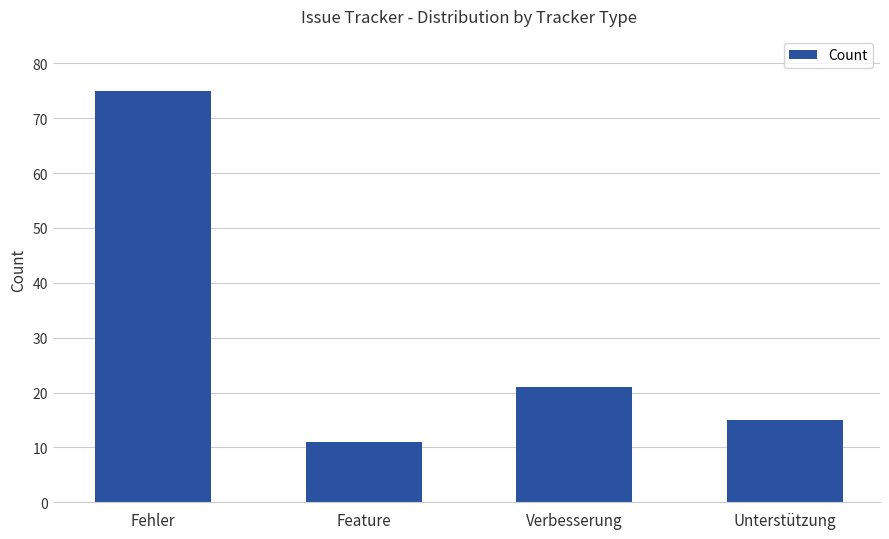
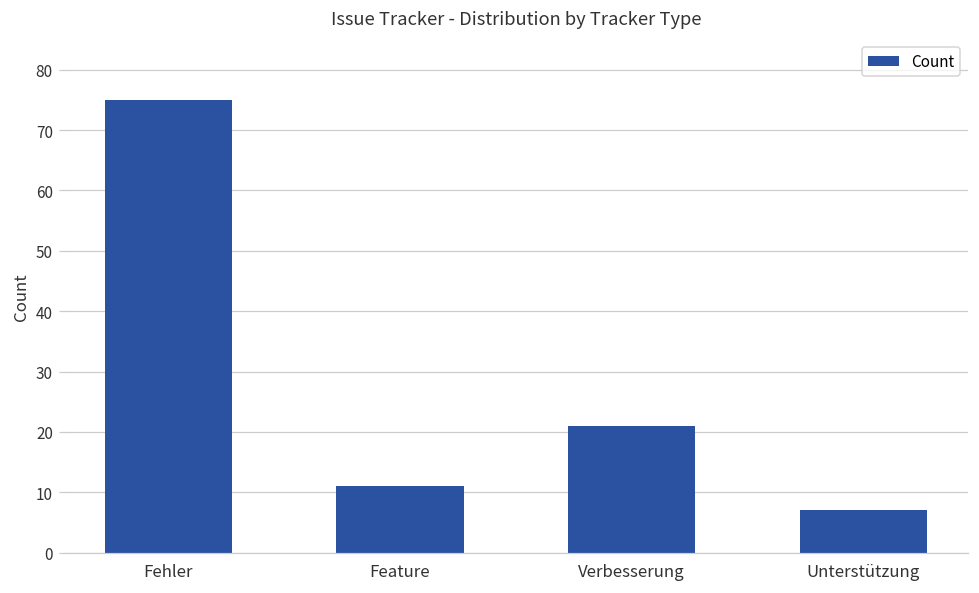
Unterstützung: 15 -> 7
